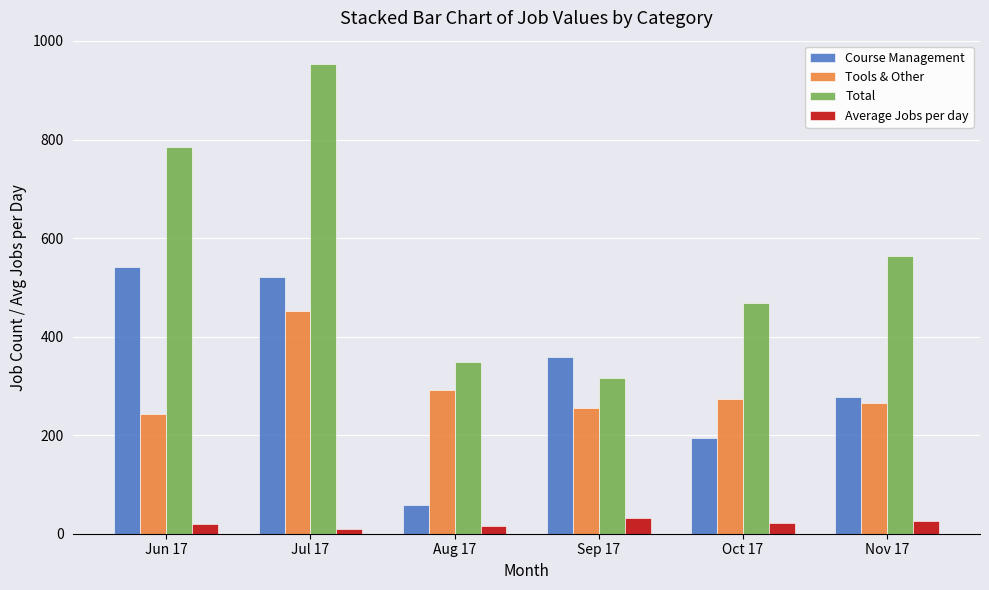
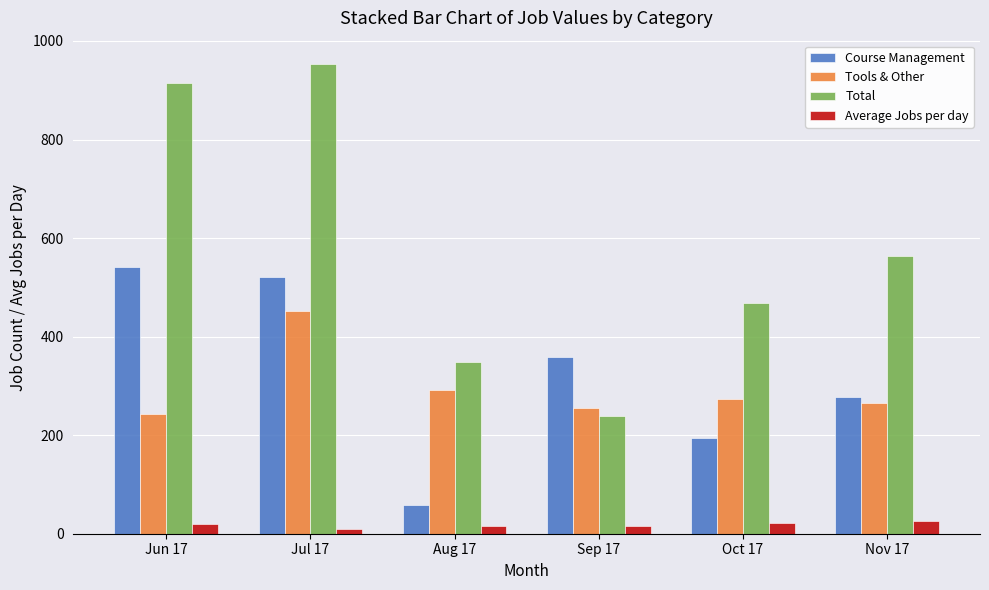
Total, Jun 17: 790 -> 920
Total, Sep 17: 320 -> 240
Average Jobs per day, Sep 17: 30 -> 20
